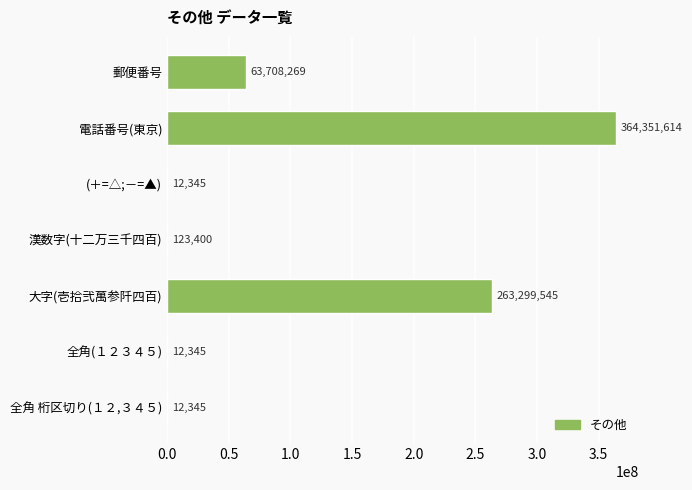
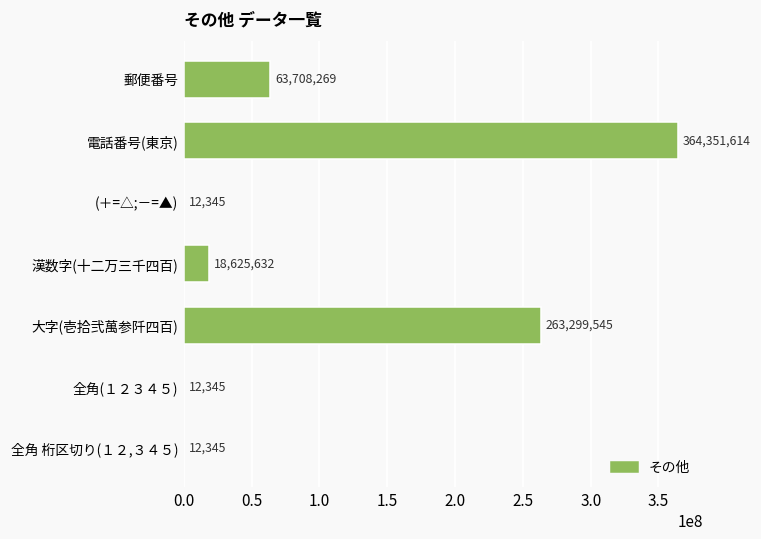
漢数字(十二万三千四百): 123,400 -> 18,625,632
